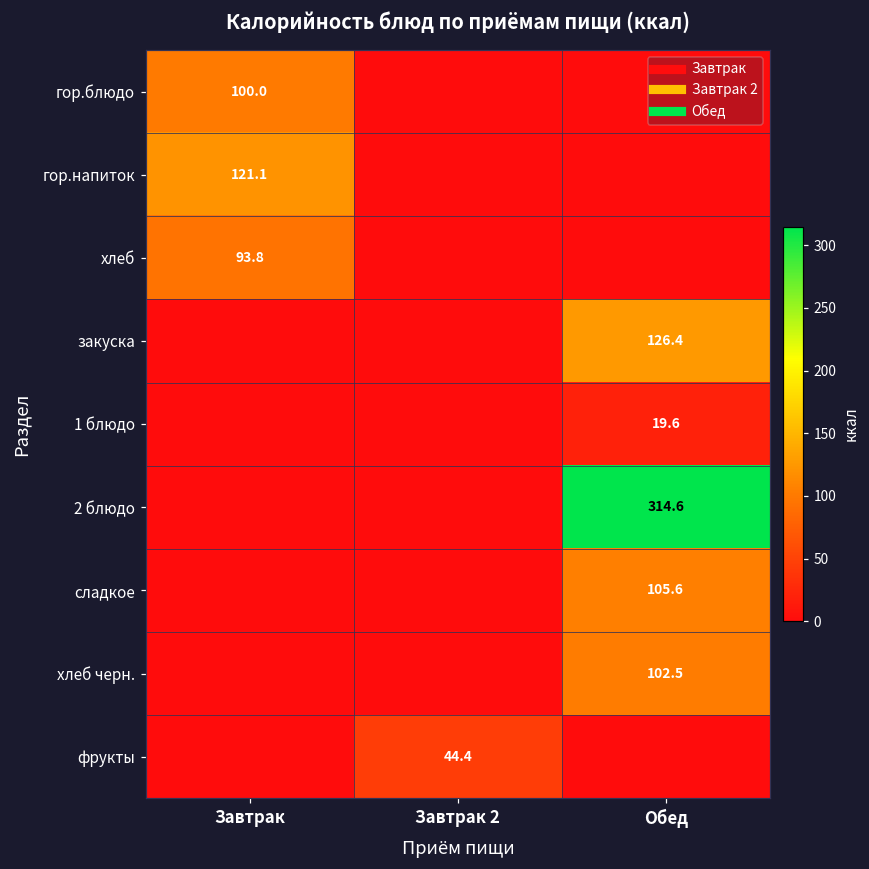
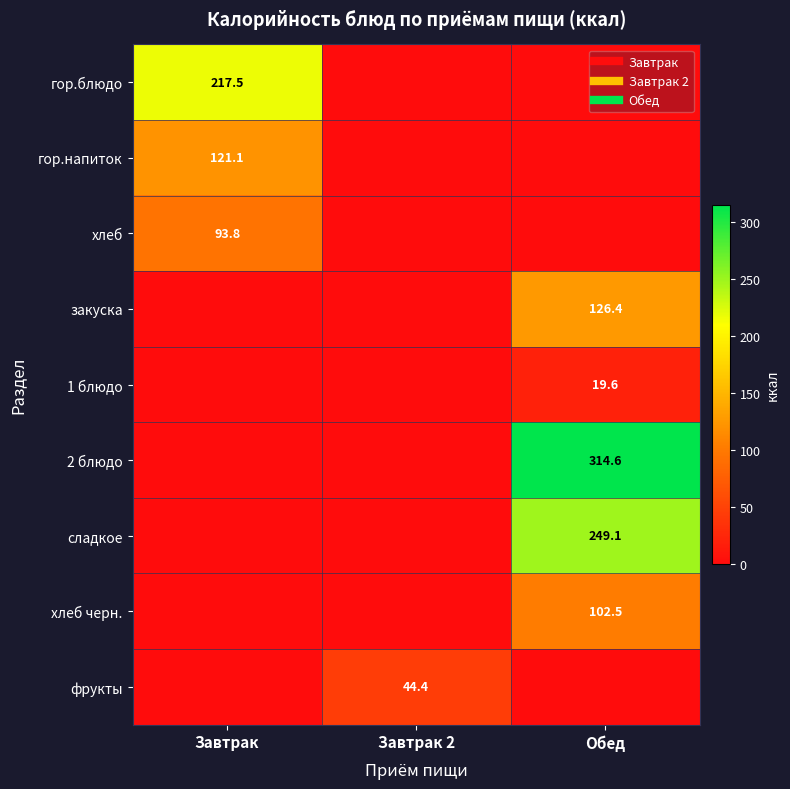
гор.блюдо, Завтрак: 100.0 -> 217.5
сладкое, Обед: 105.6 -> 249.1
